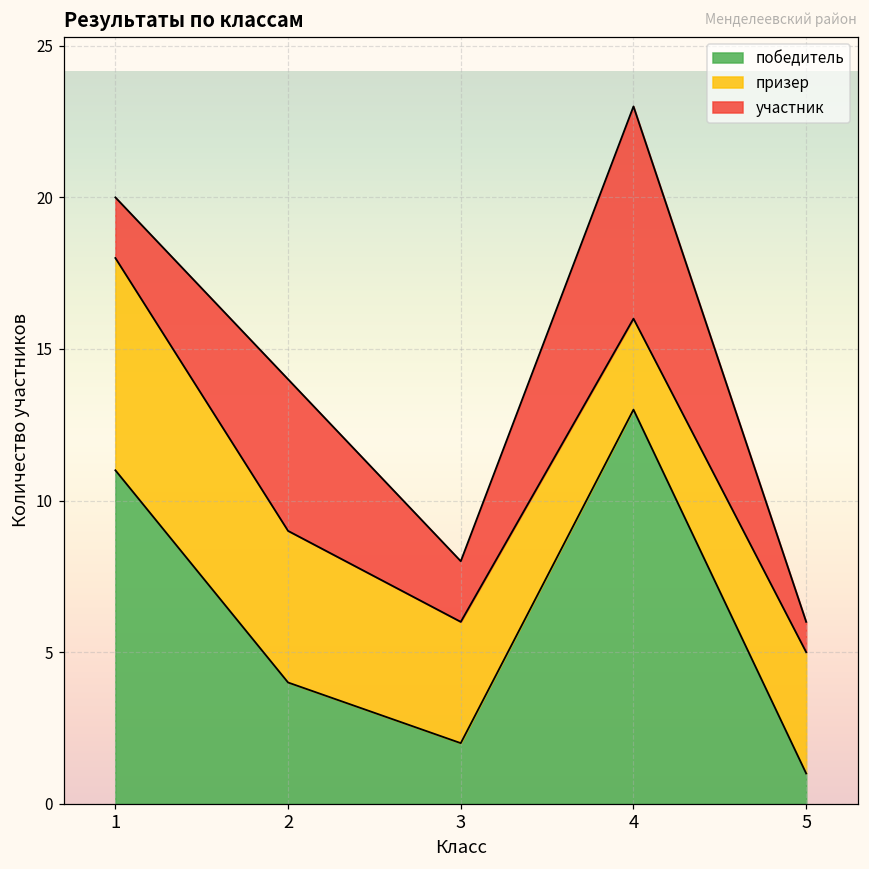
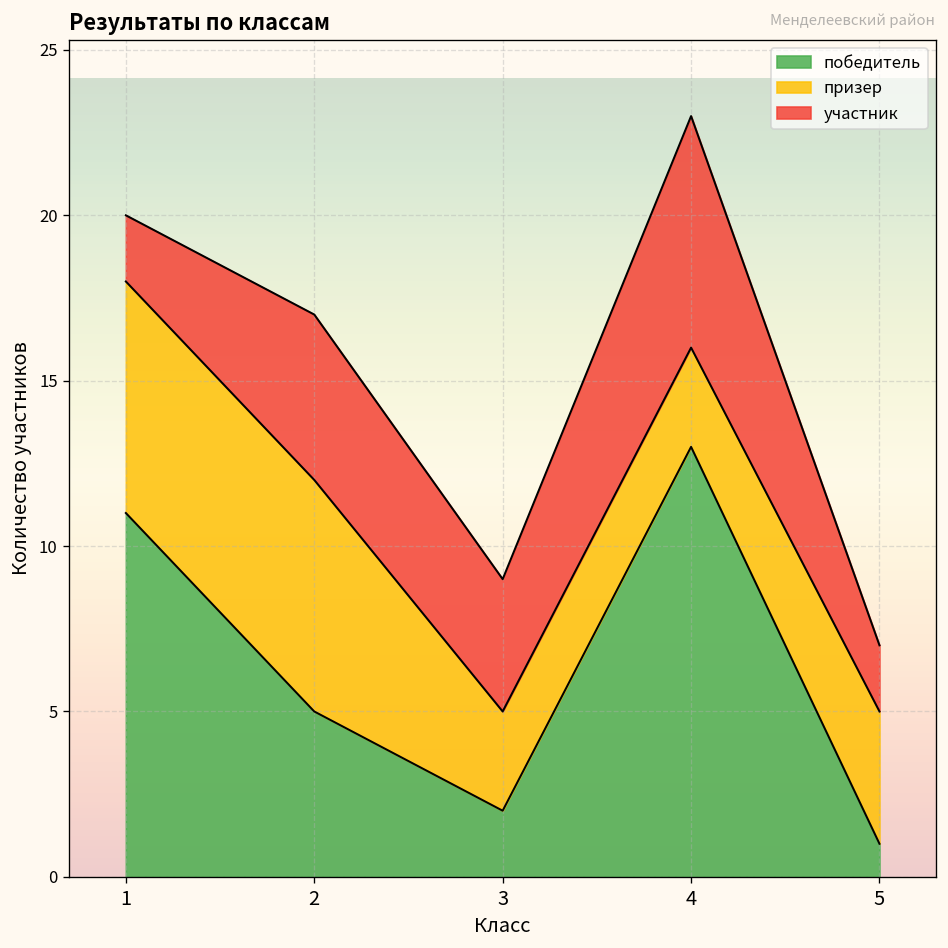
победитель, 2: 4 -> 5
призер, 2: 5 -> 7
призер, 3: 4 -> 3
участник, 3: 2 -> 4
участник, 5: 1 -> 2
